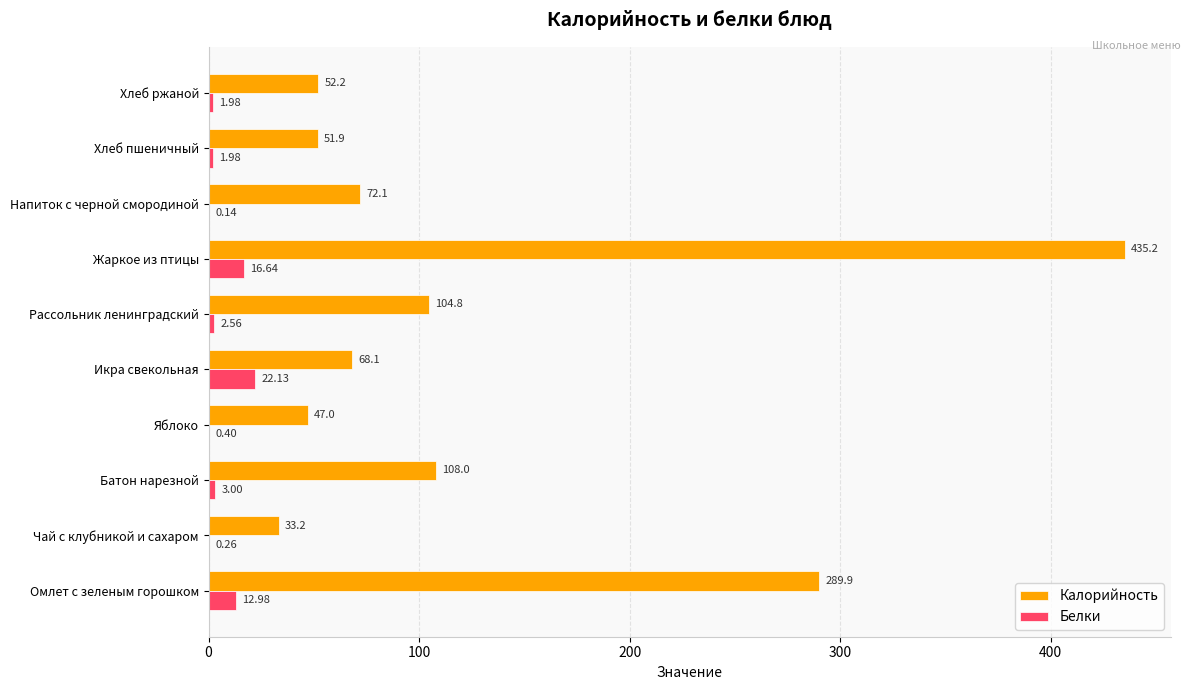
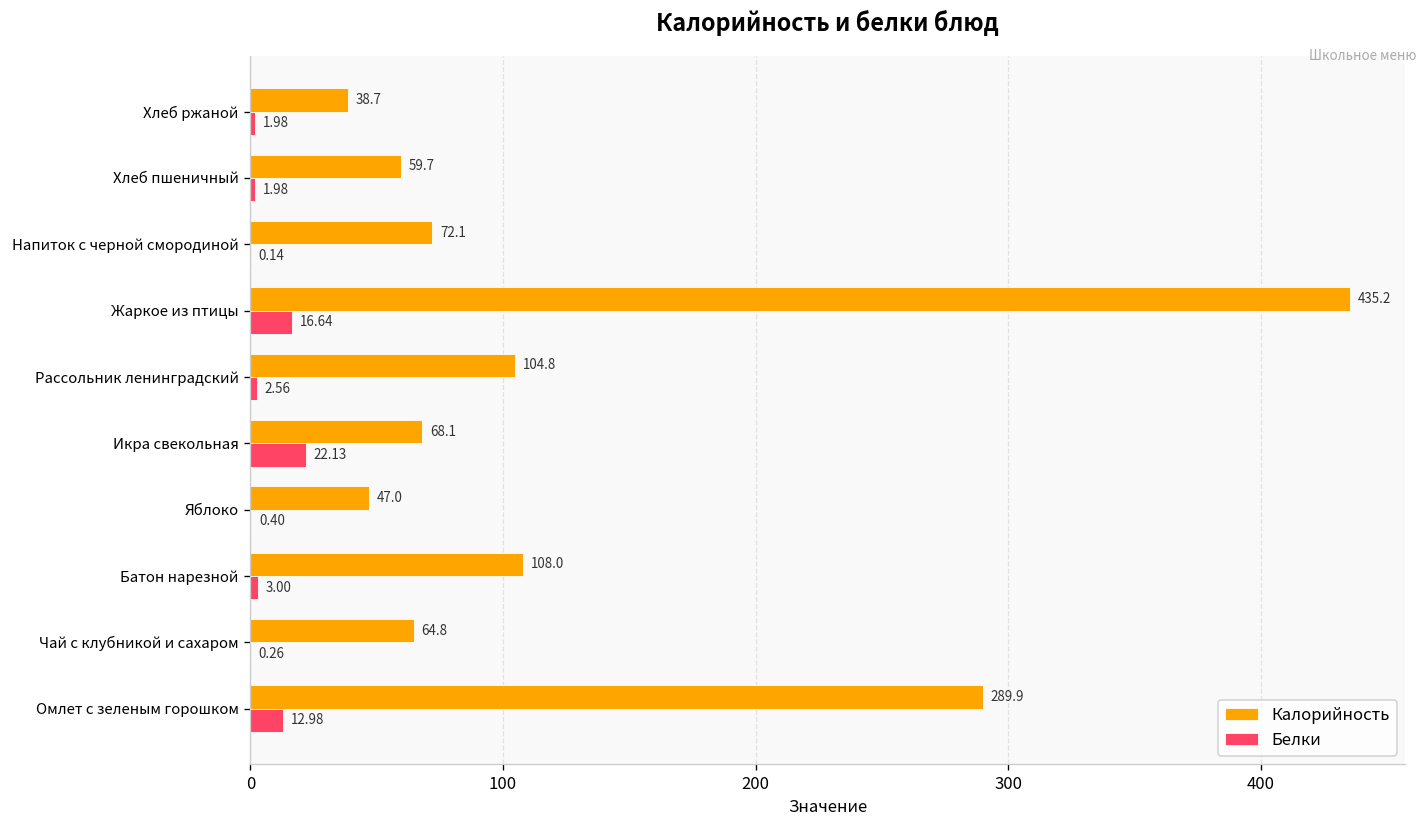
Калорийность, Хлеб ржаной: 52.2 -> 38.7
Калорийность, Хлеб пшеничный: 51.9 -> 59.7
Калорийность, Чай с клубникой и сахаром: 33.2 -> 64.8
